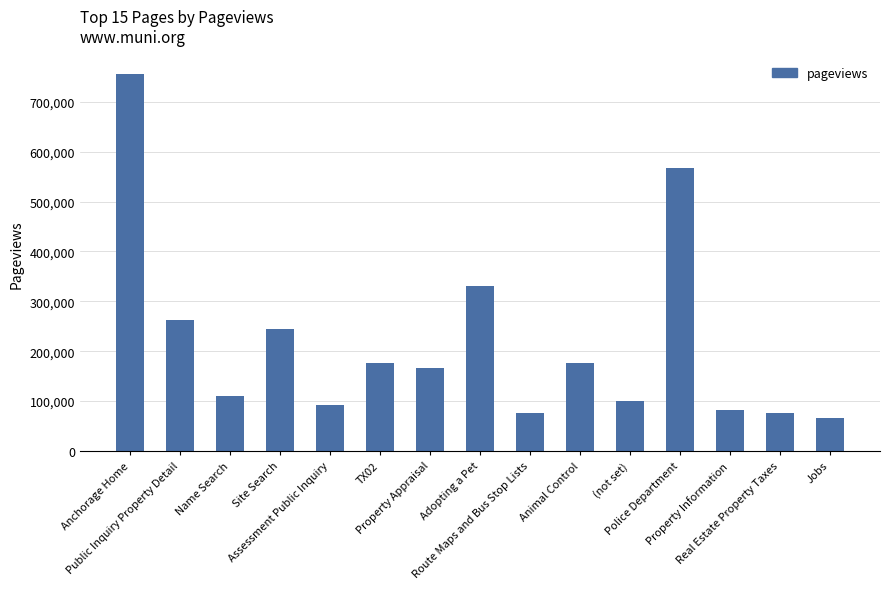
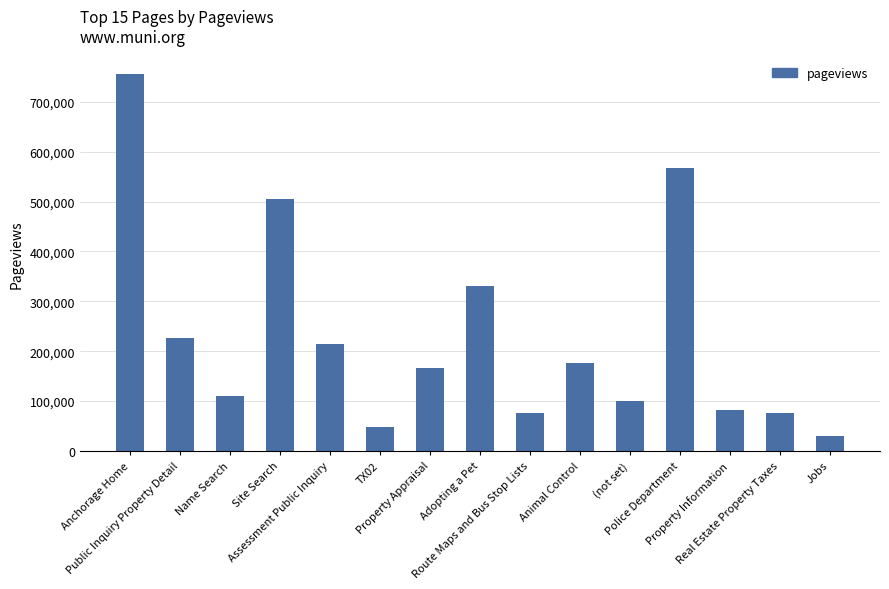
Public Inquiry Property Detail: 260,000 -> 230,000
Site Search: 250,000 -> 500,000
Assessment Public Inquiry: 90,000 -> 220,000
TX02: 180,000 -> 50,000
Jobs: 70,000 -> 30,000
